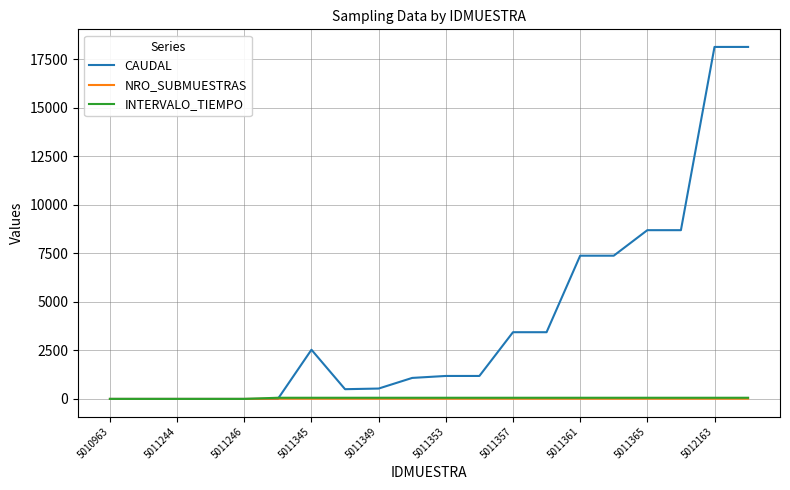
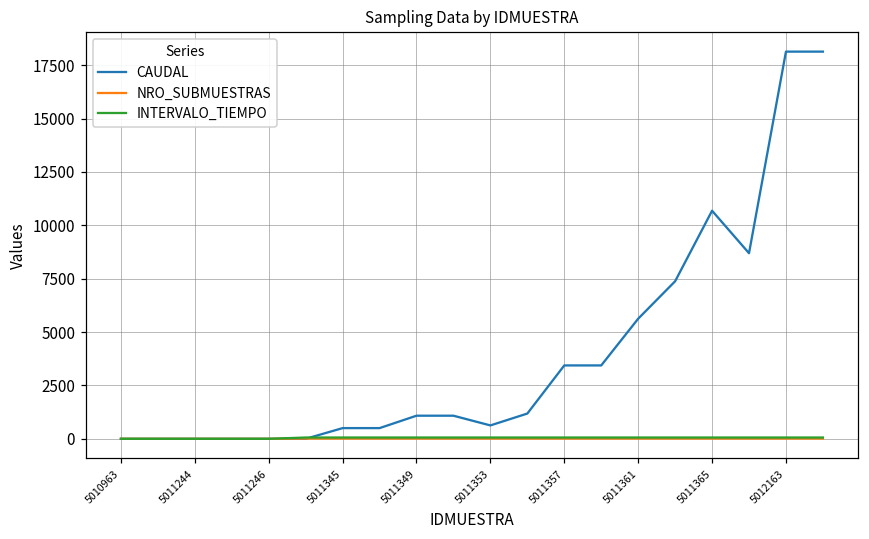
CAUDAL, 5011345: 2500 -> 500
CAUDAL, 5011349: 500 -> 1100
CAUDAL, 5011353: 1200 -> 600
CAUDAL, 5011361: 7400 -> 5600
CAUDAL, 5011365: 8700 -> 10700
